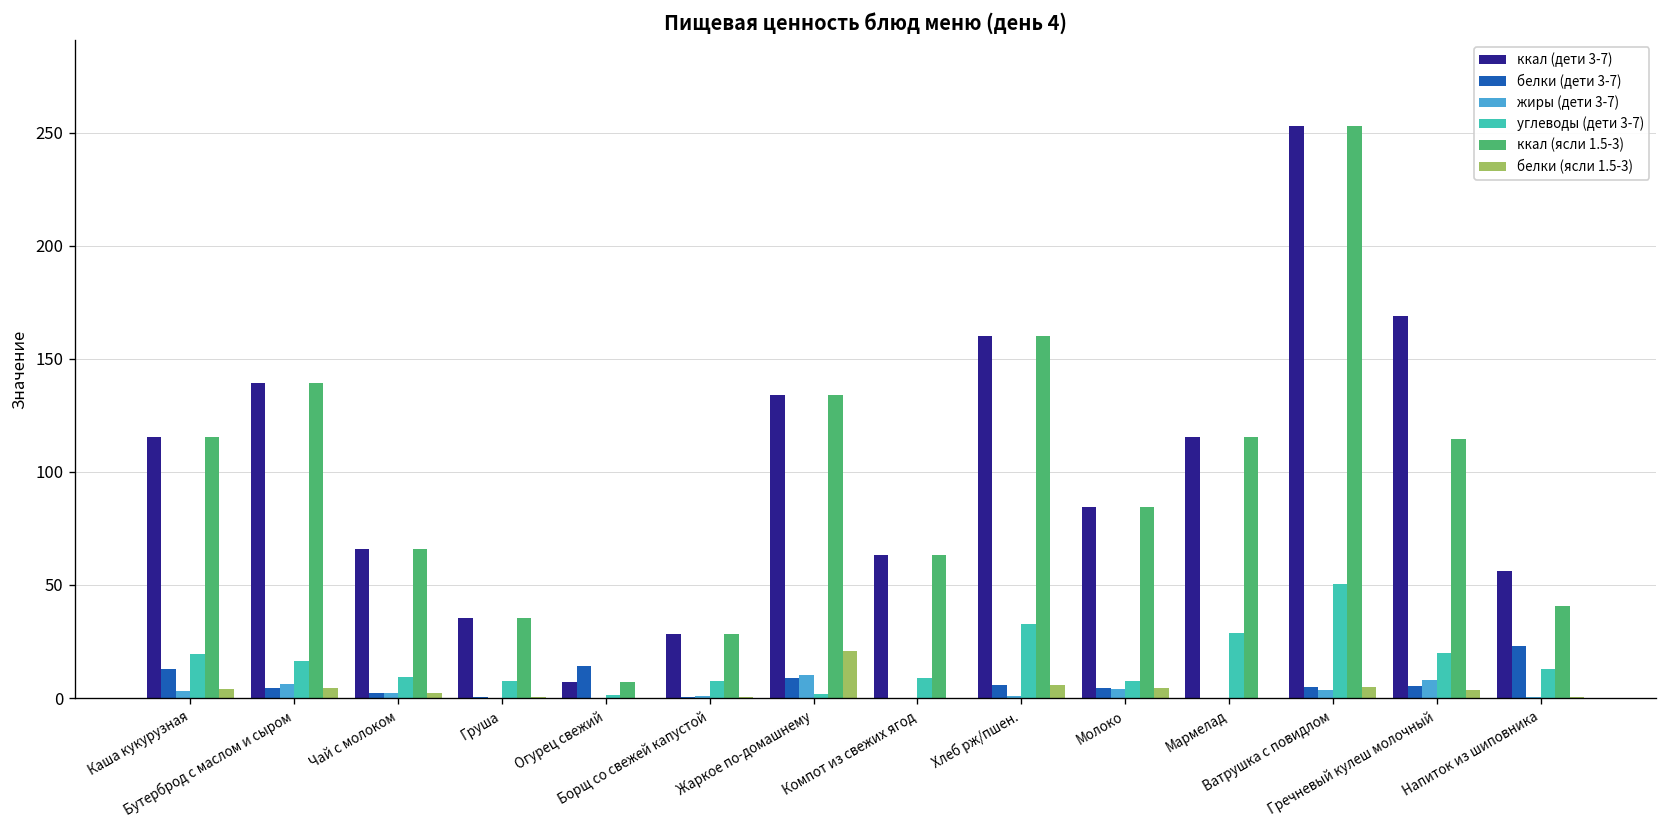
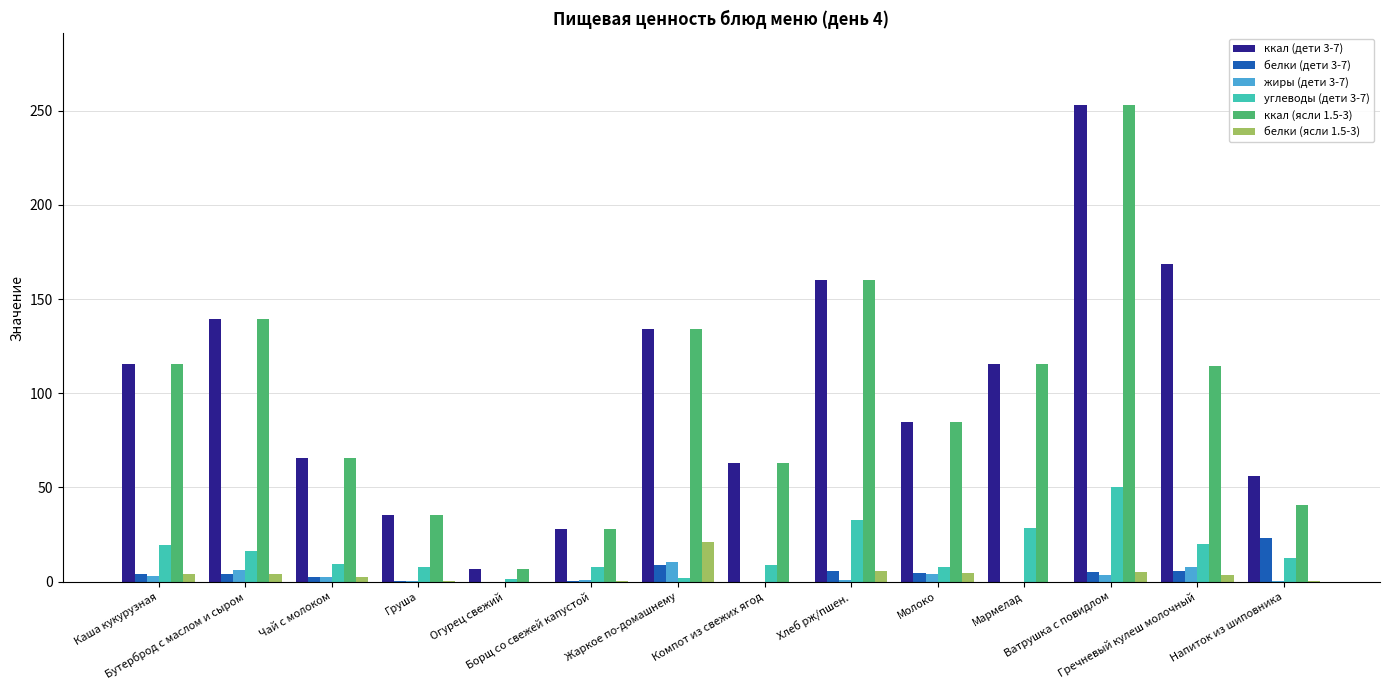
белки (дети 3-7), Каша кукурузная: 13 -> 4
белки (дети 3-7), Огурец свежий: 14 -> 0
